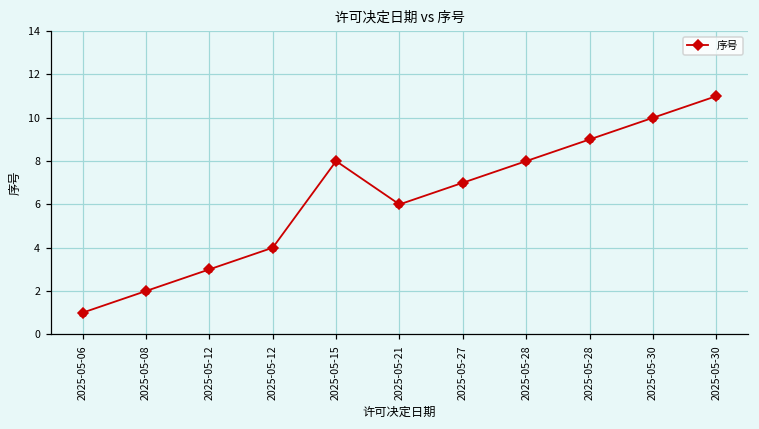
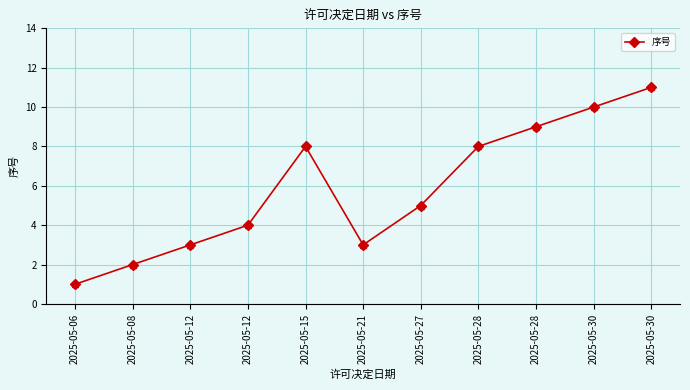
2025-05-21: 6 -> 3
2025-05-27: 7 -> 5
